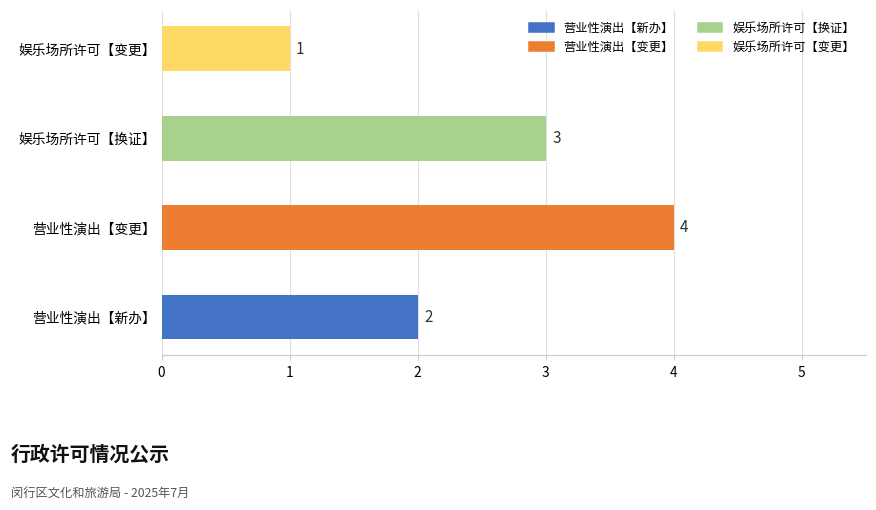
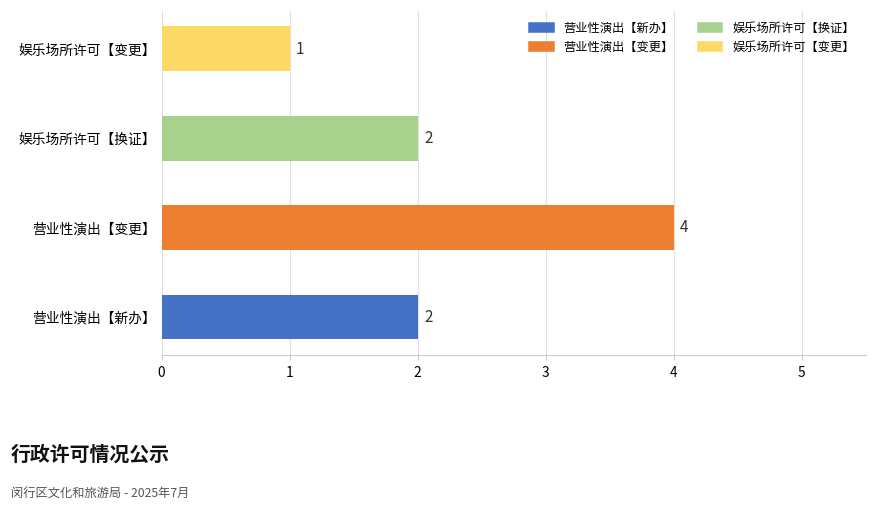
娱乐场所许可【换证】: 3 -> 2
